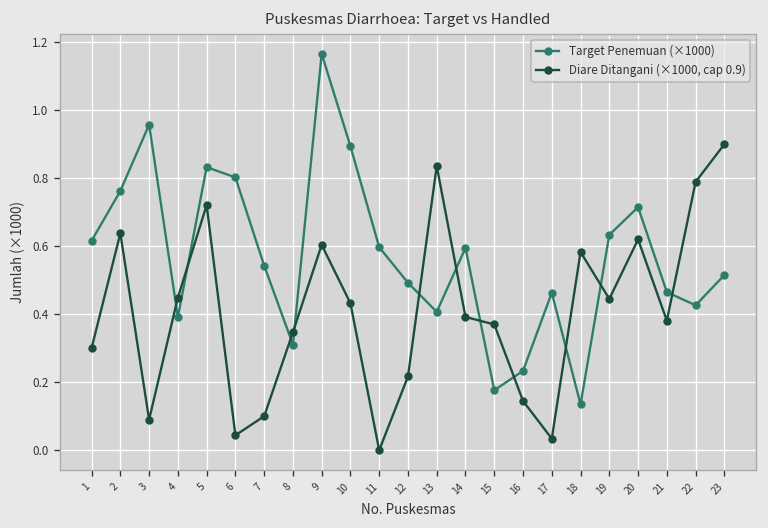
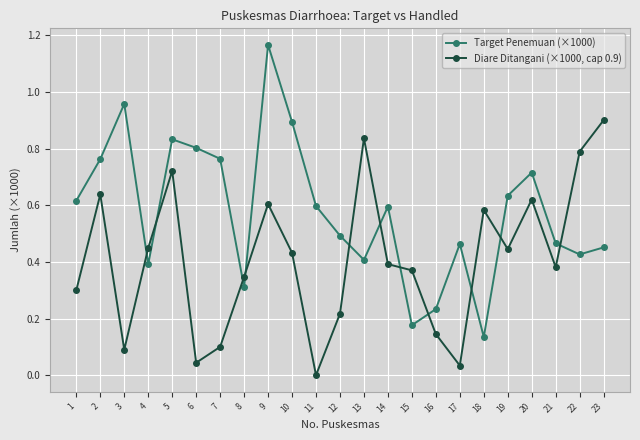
Target Penemuan (×1000), 7: 0.54 -> 0.76
Target Penemuan (×1000), 23: 0.52 -> 0.45
